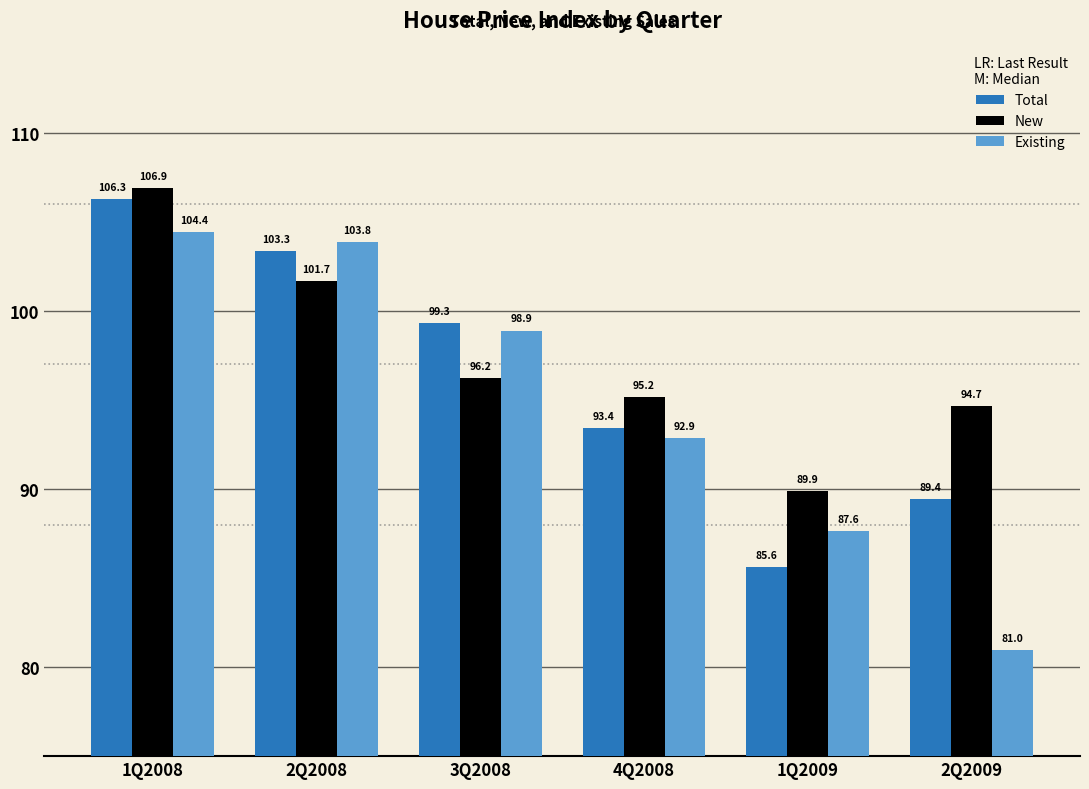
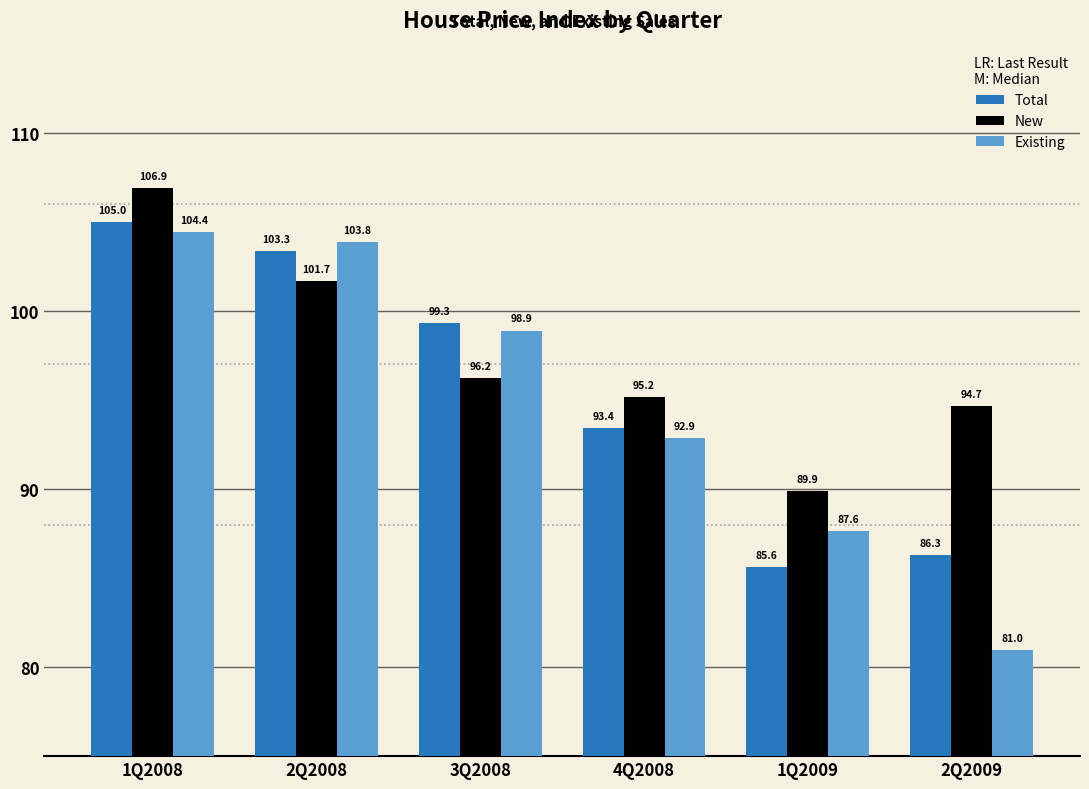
Total, 1Q2008: 106.3 -> 105.0
Total, 2Q2009: 89.4 -> 86.3
